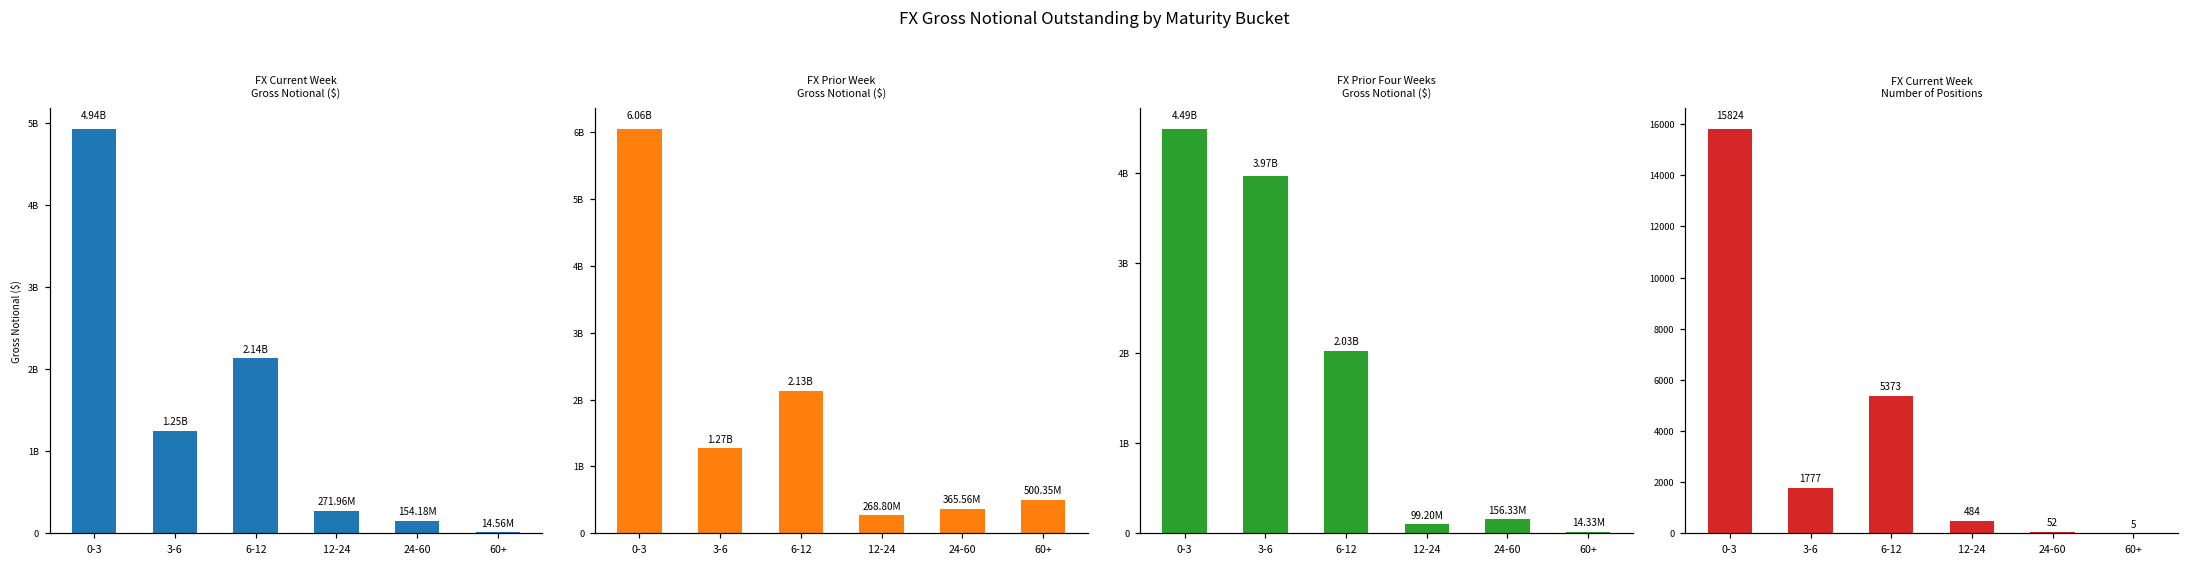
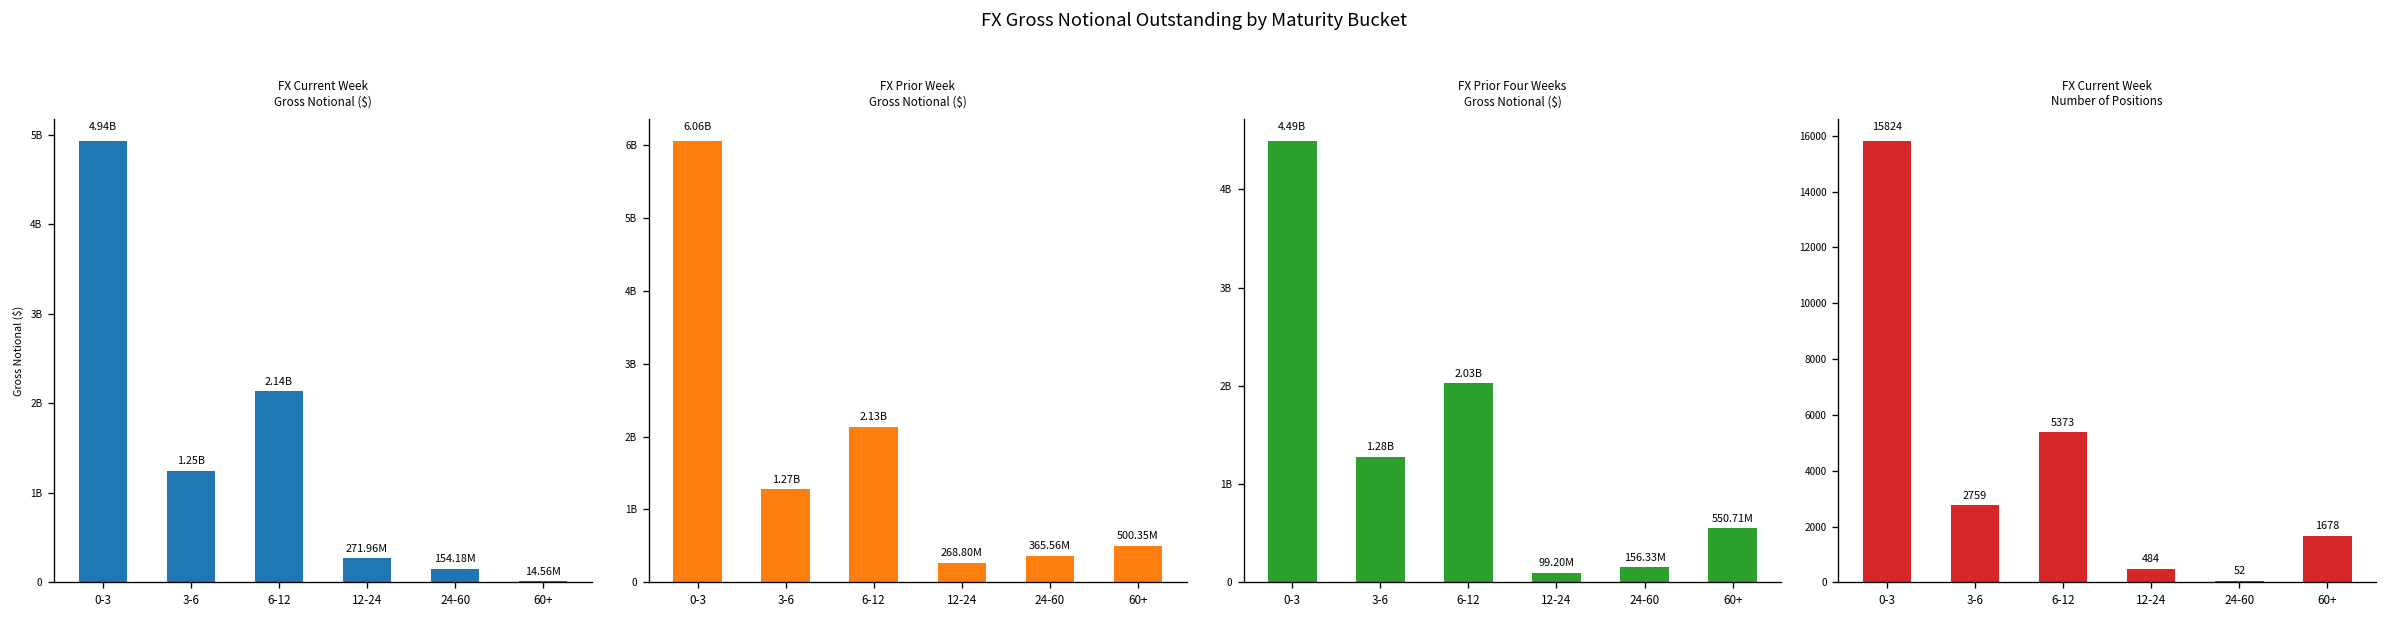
FX Prior Four Weeks Gross Notional ($), 3-6: 3.97B -> 1.28B
FX Prior Four Weeks Gross Notional ($), 60+: 14.33M -> 550.71M
FX Current Week Number of Positions, 3-6: 1777 -> 2759
FX Current Week Number of Positions, 60+: 5 -> 1678
